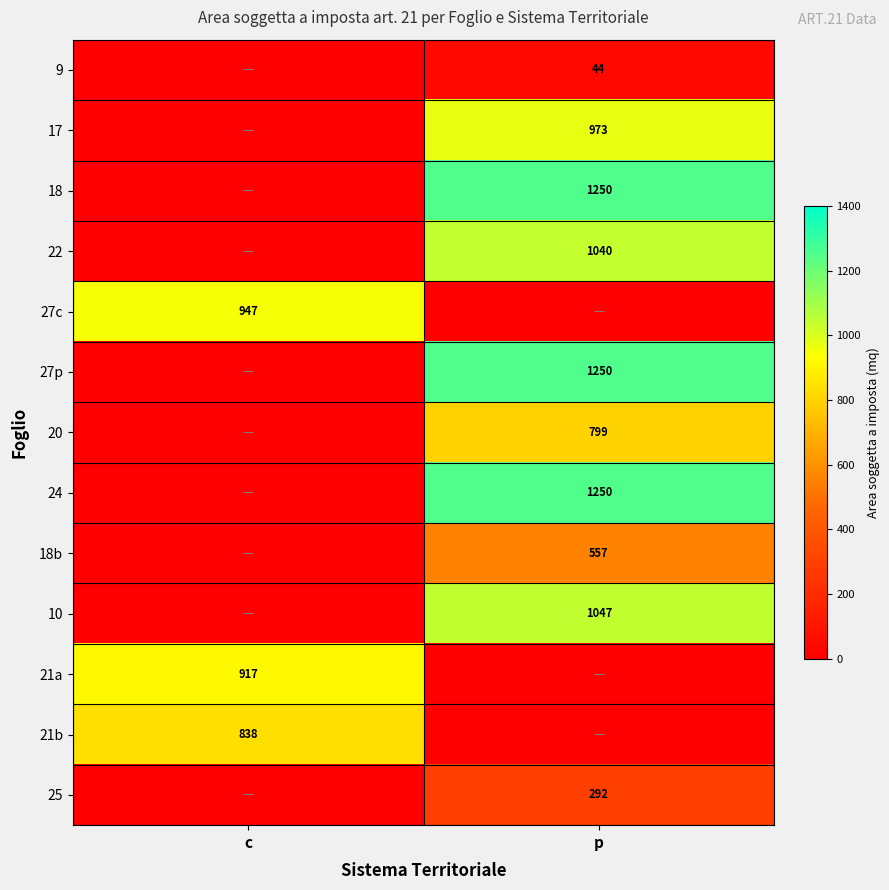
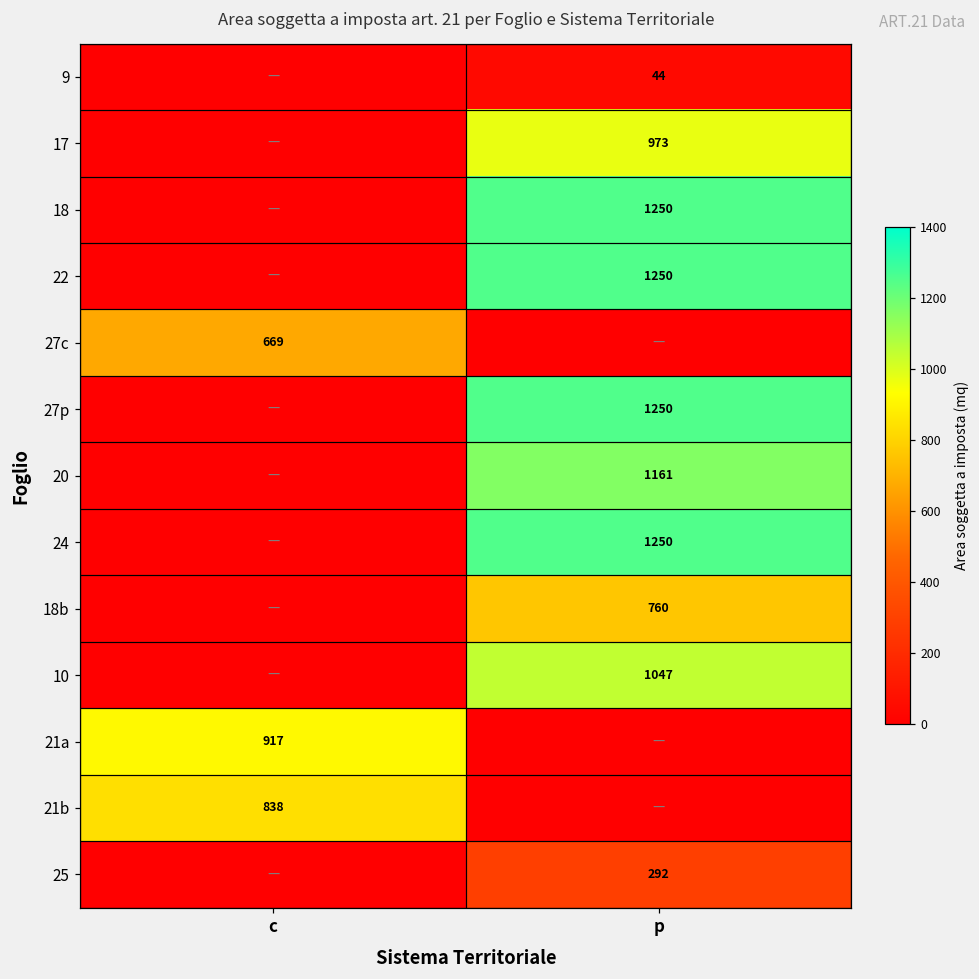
22, p: 1040 -> 1250
27c, c: 947 -> 669
20, p: 799 -> 1161
18b, p: 557 -> 760
